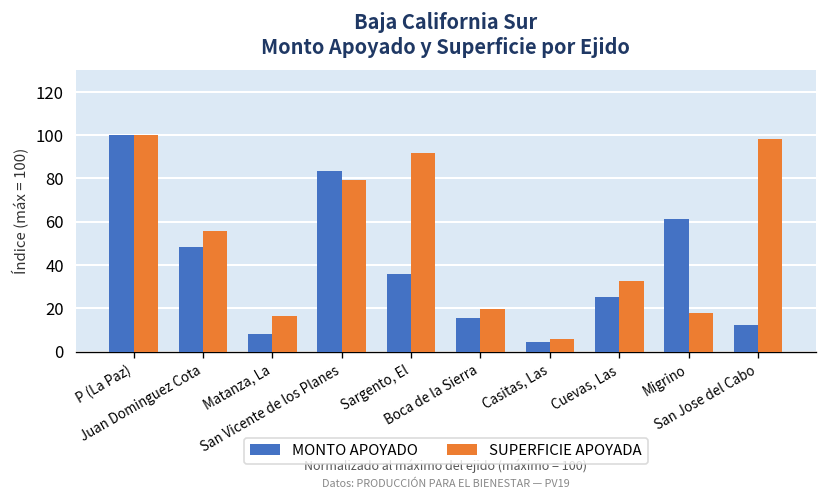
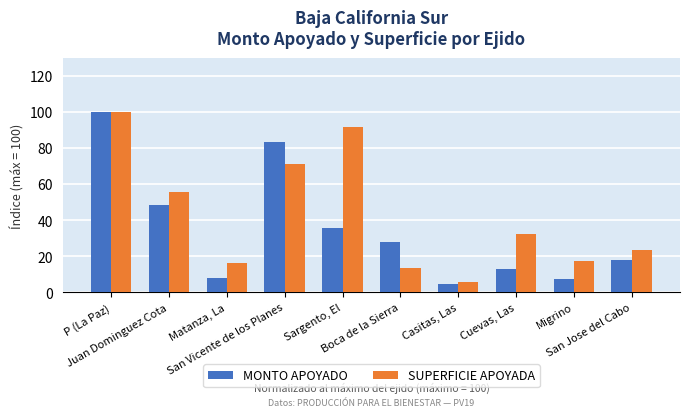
SUPERFICIE APOYADA, San Vicente de los Planes: 79 -> 71
MONTO APOYADO, Boca de la Sierra: 15 -> 28
SUPERFICIE APOYADA, Boca de la Sierra: 20 -> 14
MONTO APOYADO, Cuevas, Las: 25 -> 13
MONTO APOYADO, Migrino: 61 -> 7
MONTO APOYADO, San Jose del Cabo: 12 -> 18
SUPERFICIE APOYADA, San Jose del Cabo: 98 -> 23
